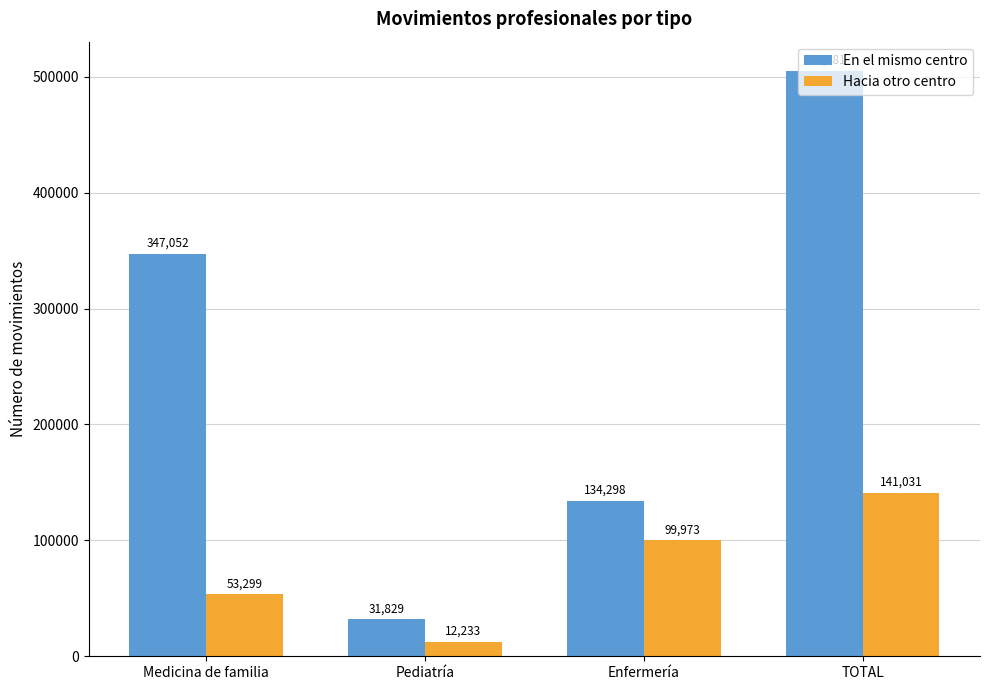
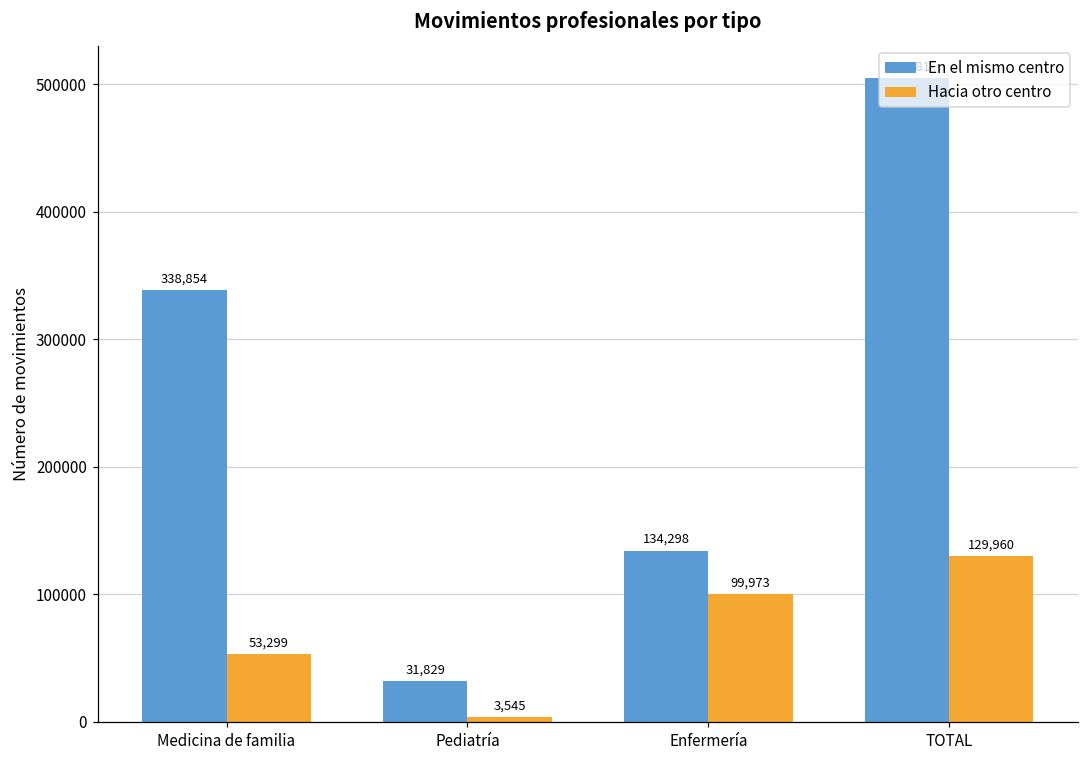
En el mismo centro, Medicina de familia: 347,052 -> 338,854
Hacia otro centro, Pediatría: 12,233 -> 3,545
Hacia otro centro, TOTAL: 141,031 -> 129,960
